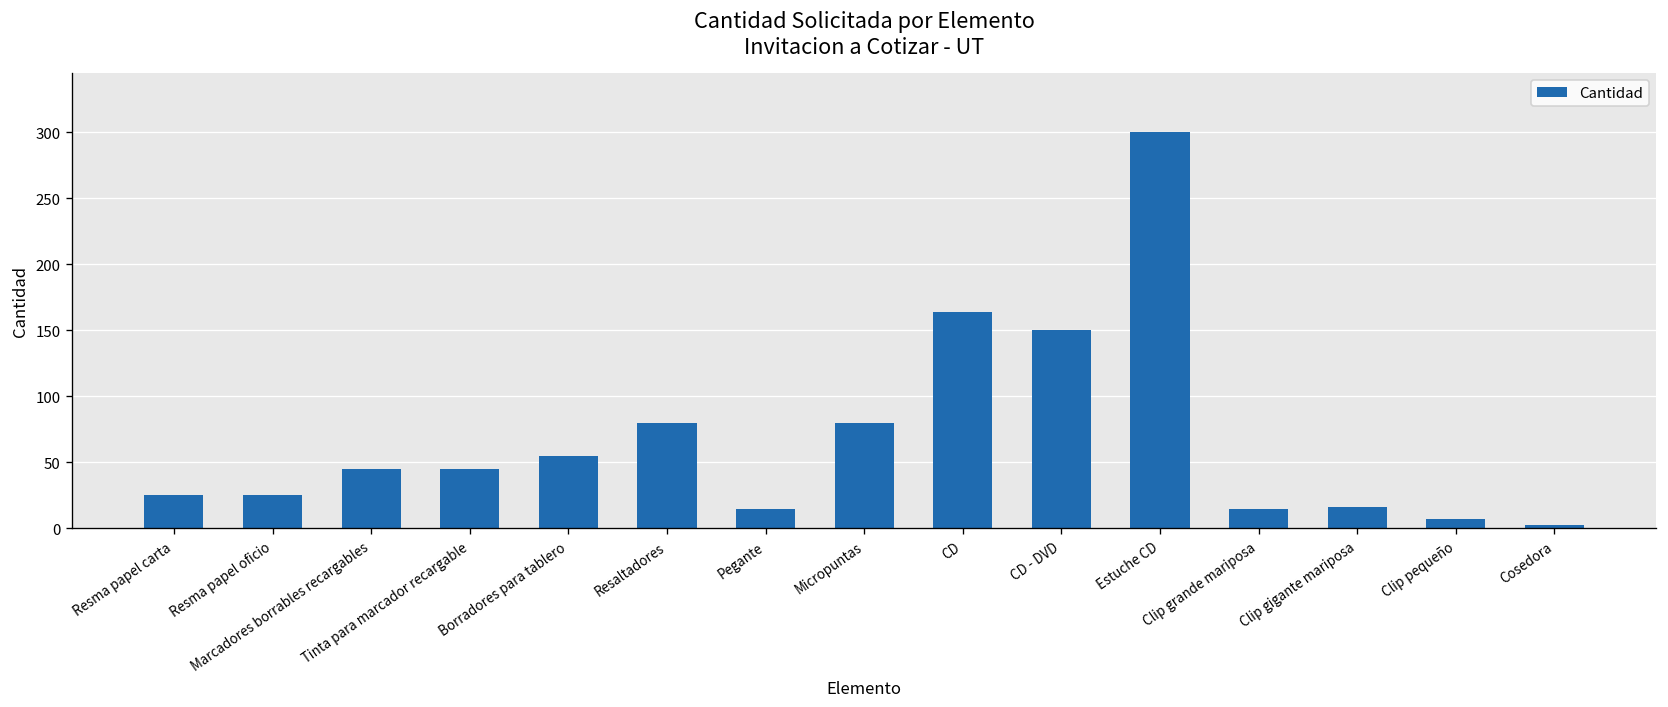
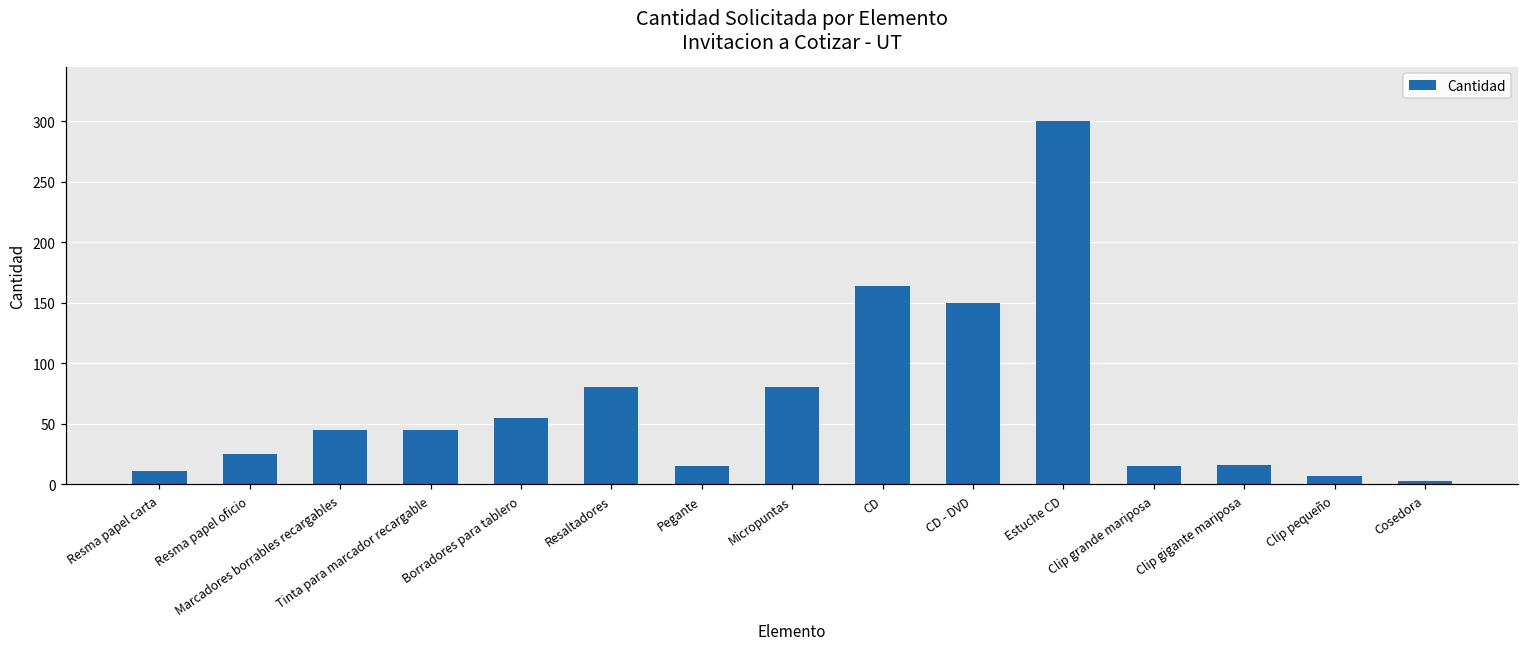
Resma papel carta: 25 -> 11
